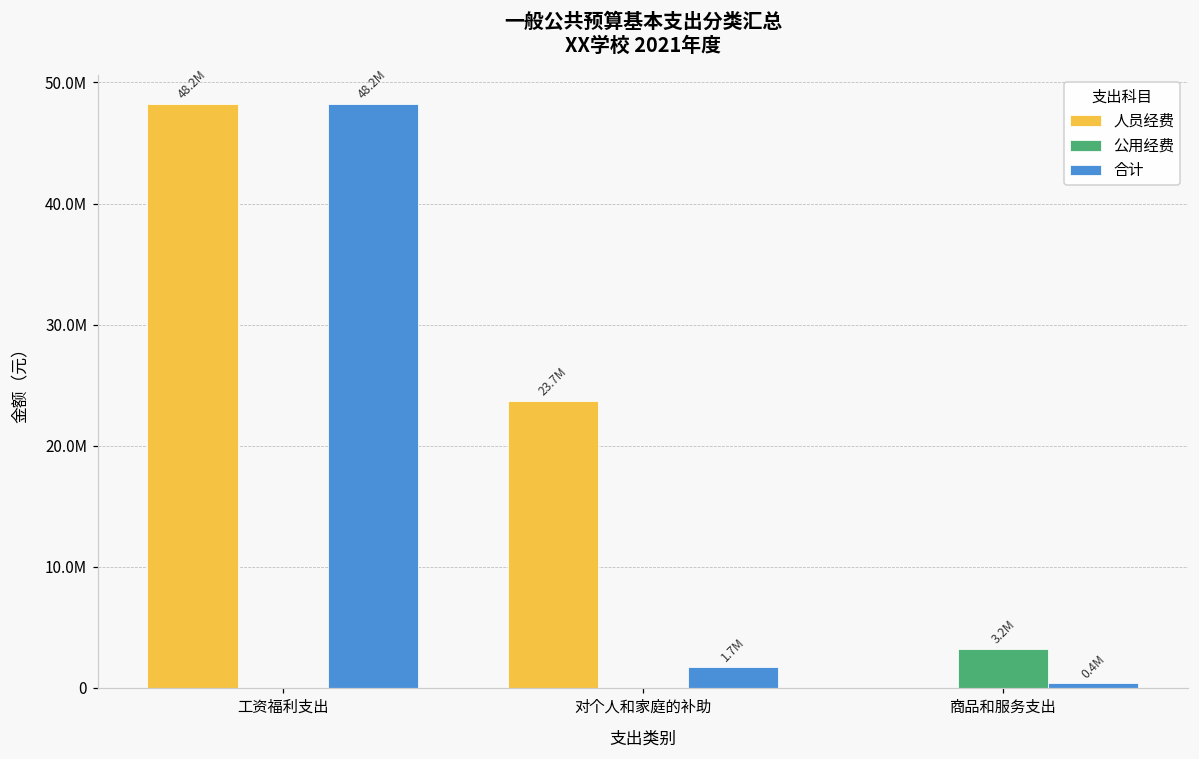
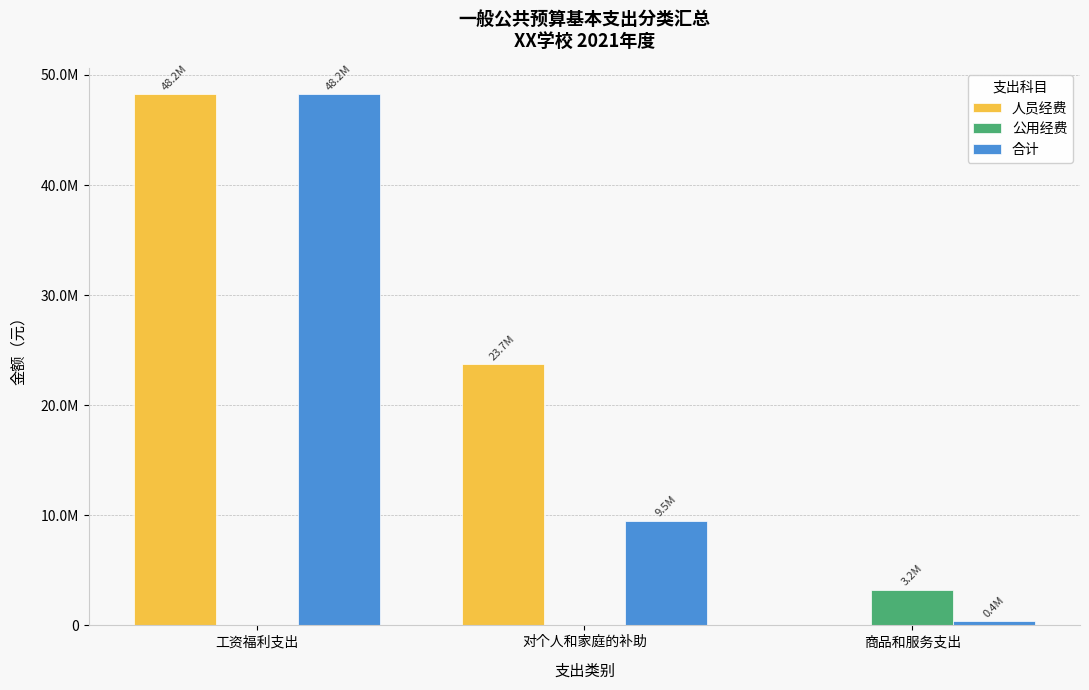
合计, 对个人和家庭的补助: 1.7M -> 9.5M
